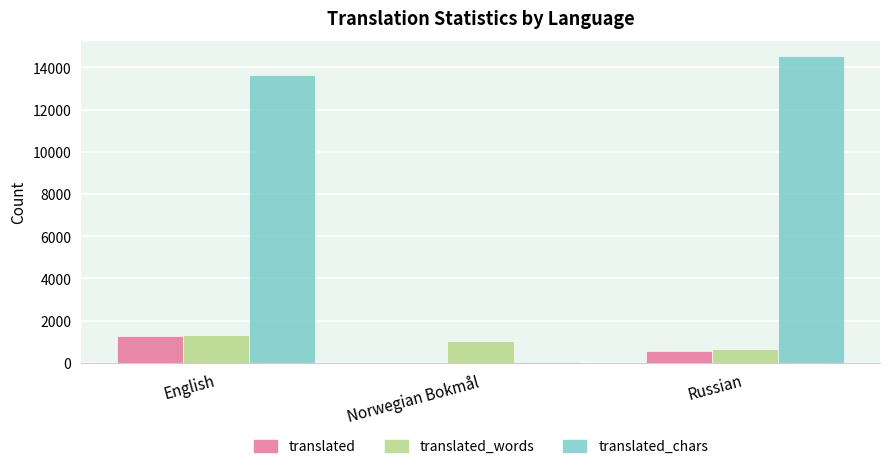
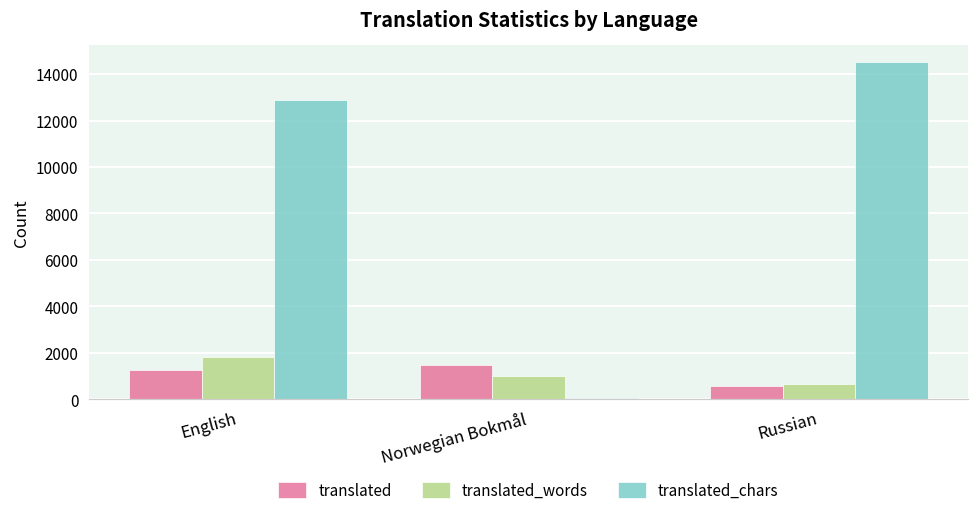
translated_words, English: 1300 -> 1800
translated_chars, English: 13600 -> 12900
translated, Norwegian Bokmål: 0 -> 1500
